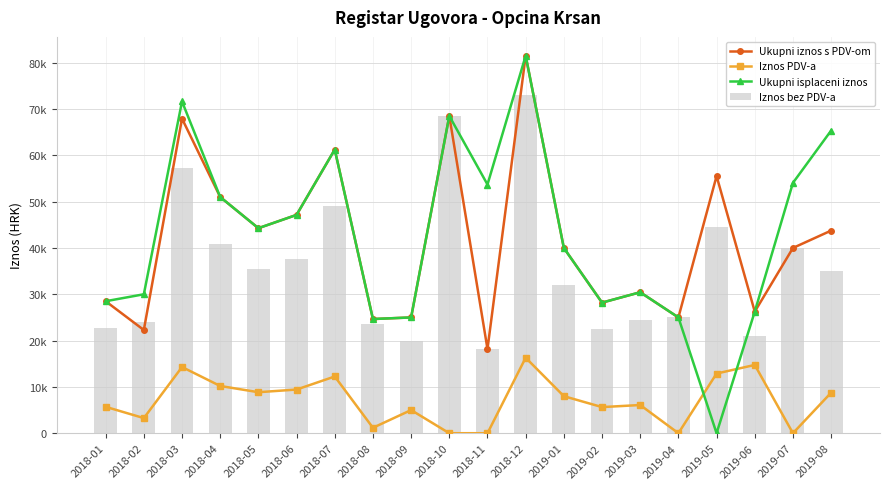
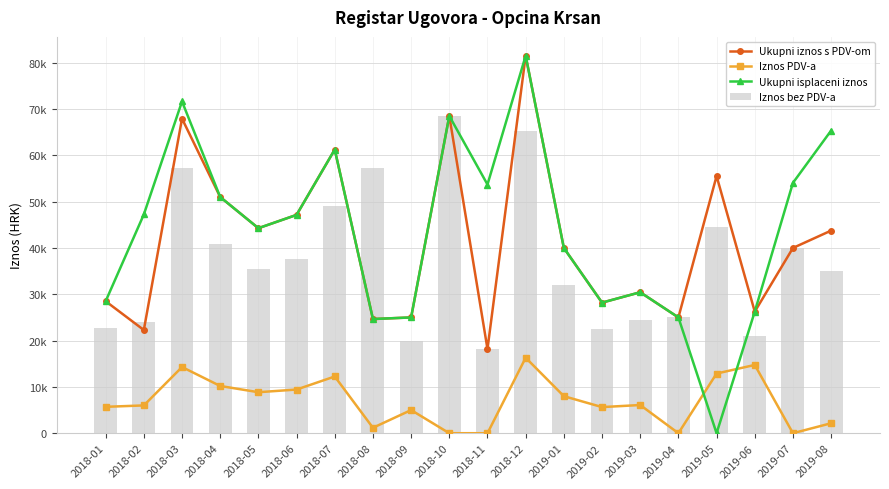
Iznos PDV-a, 2018-02: 3000 -> 6000
Ukupni isplaceni iznos, 2018-02: 30000 -> 47000
Iznos bez PDV-a, 2018-08: 23000 -> 57000
Iznos bez PDV-a, 2018-12: 73000 -> 65000
Iznos PDV-a, 2019-08: 9000 -> 2000
